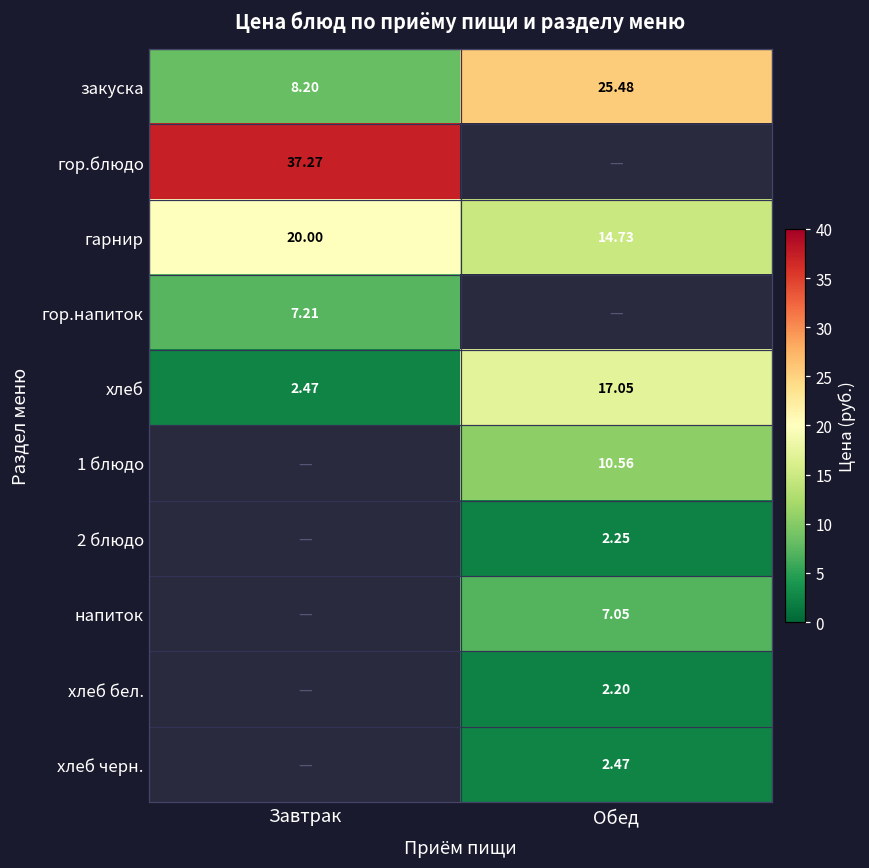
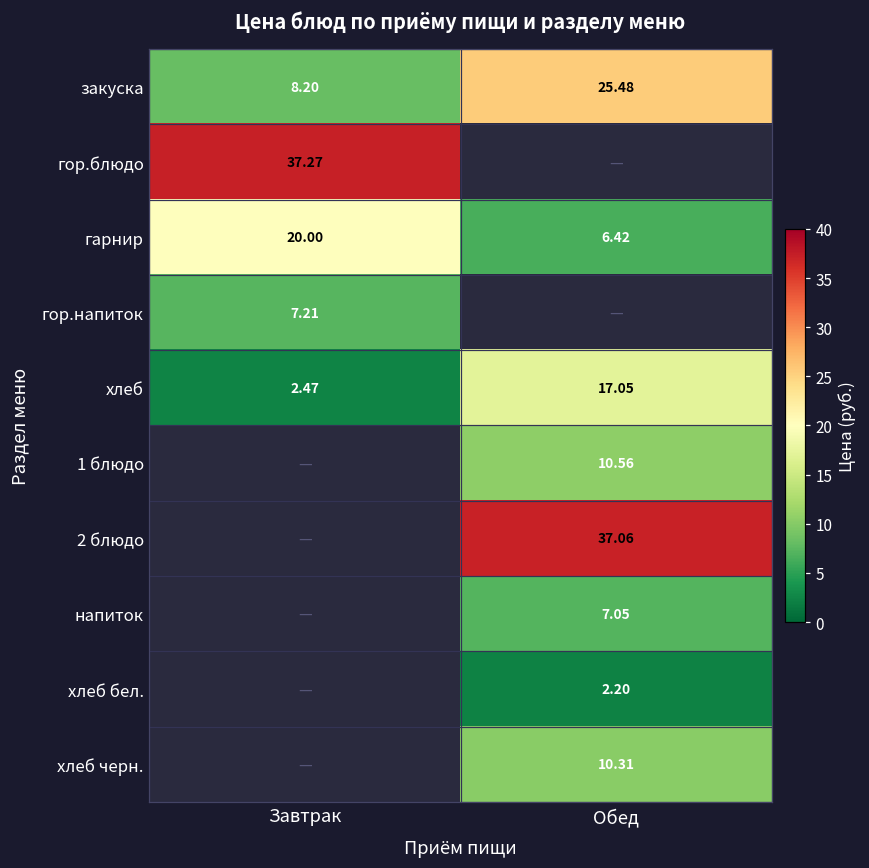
гарнир, Обед: 14.73 -> 6.42
2 блюдо, Обед: 2.25 -> 37.06
хлеб черн., Обед: 2.47 -> 10.31
